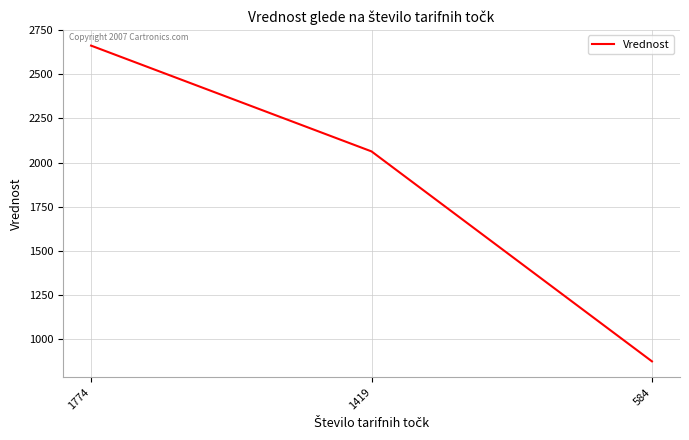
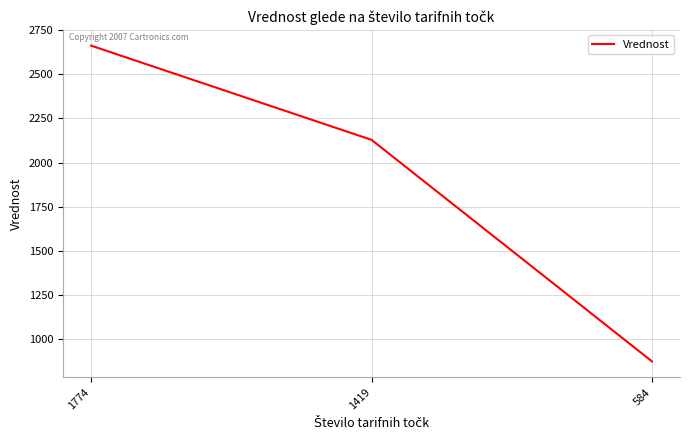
1419: 2060 -> 2130
